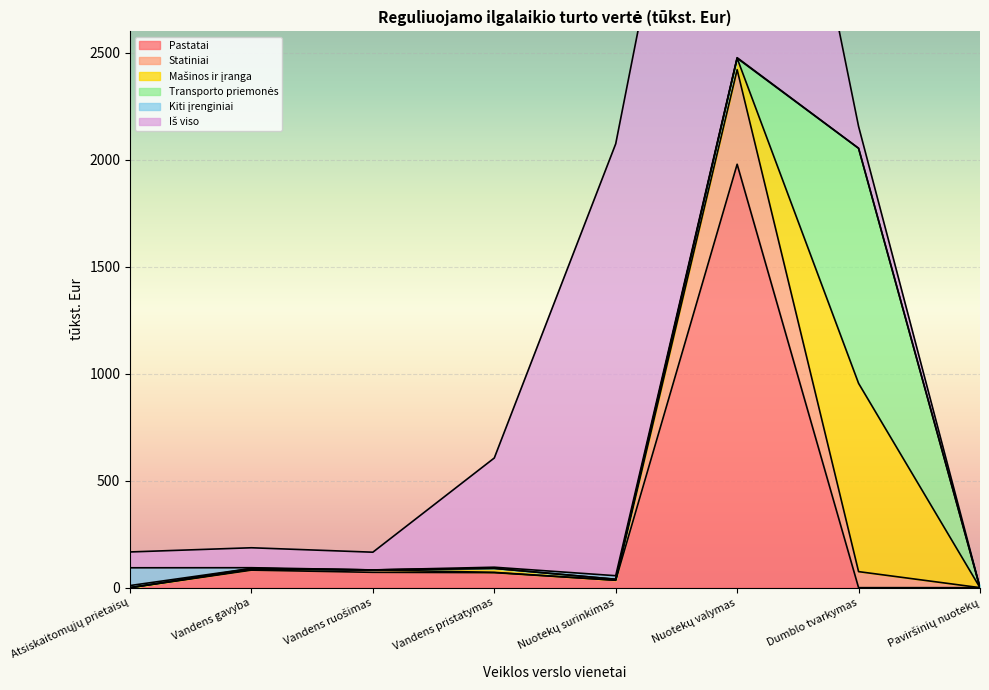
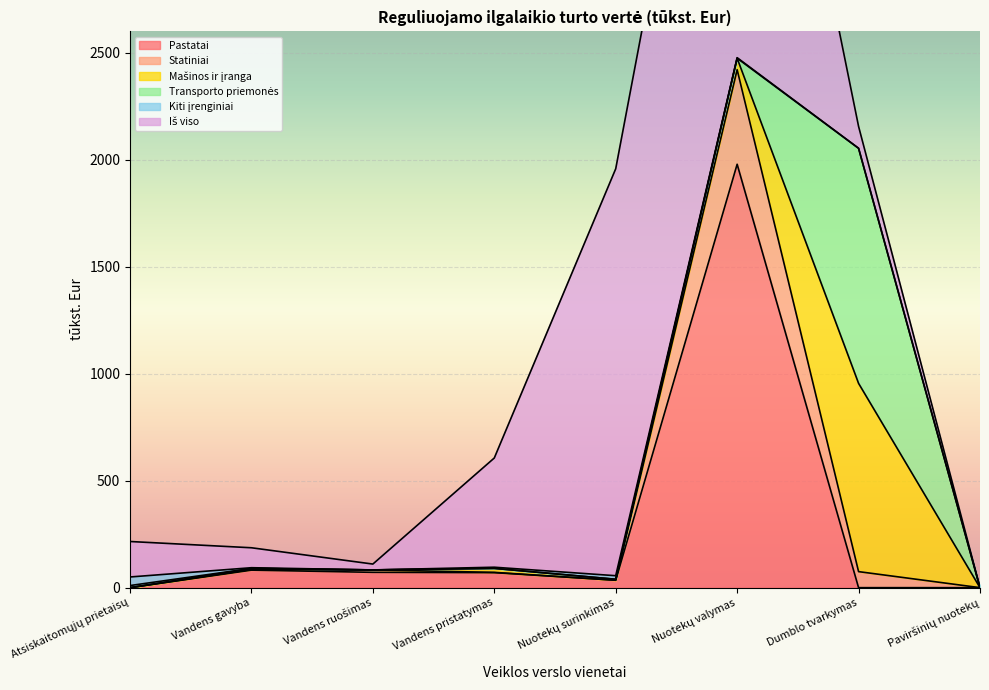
Kiti įrenginiai, Atsiskaitomųjų prietaisų: 80 -> 40
Iš viso, Atsiskaitomųjų prietaisų: 70 -> 170
Iš viso, Vandens ruošimas: 80 -> 30
Iš viso, Nuotekų surinkimas: 2020 -> 1900
